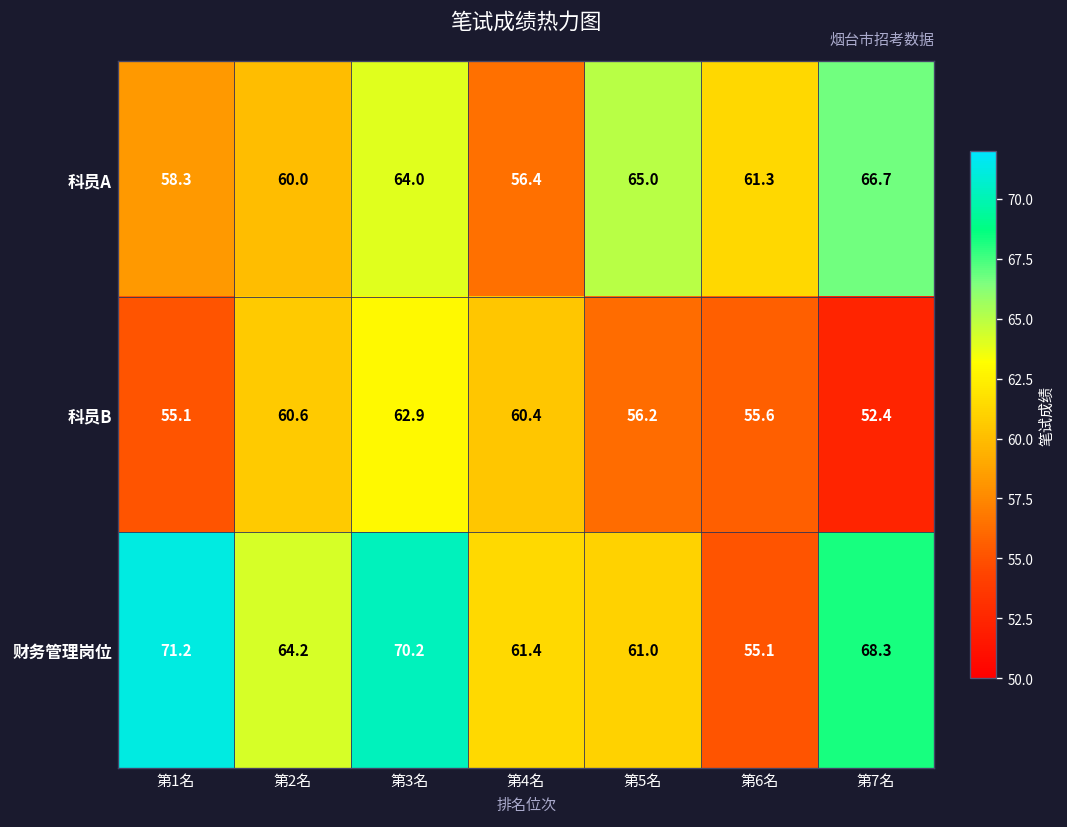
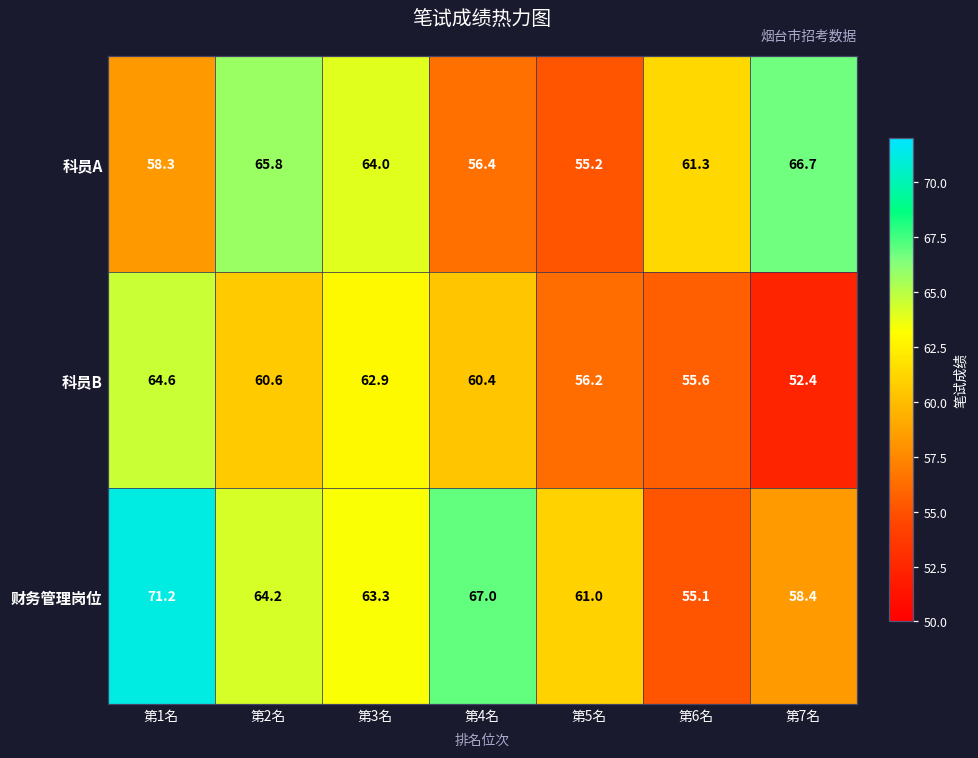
科员A, 第2名: 60.0 -> 65.8
科员A, 第5名: 65.0 -> 55.2
科员B, 第1名: 55.1 -> 64.6
财务管理岗位, 第3名: 70.2 -> 63.3
财务管理岗位, 第4名: 61.4 -> 67.0
财务管理岗位, 第7名: 68.3 -> 58.4
